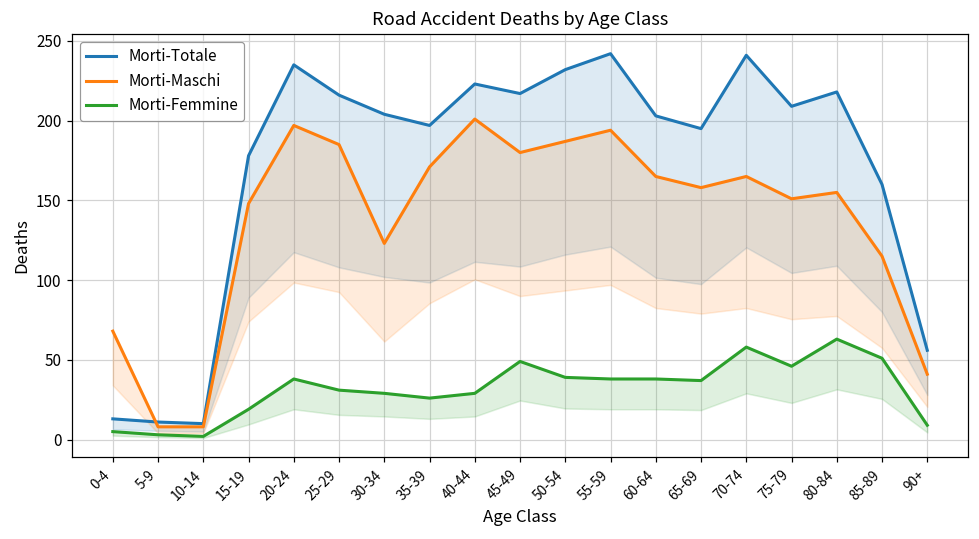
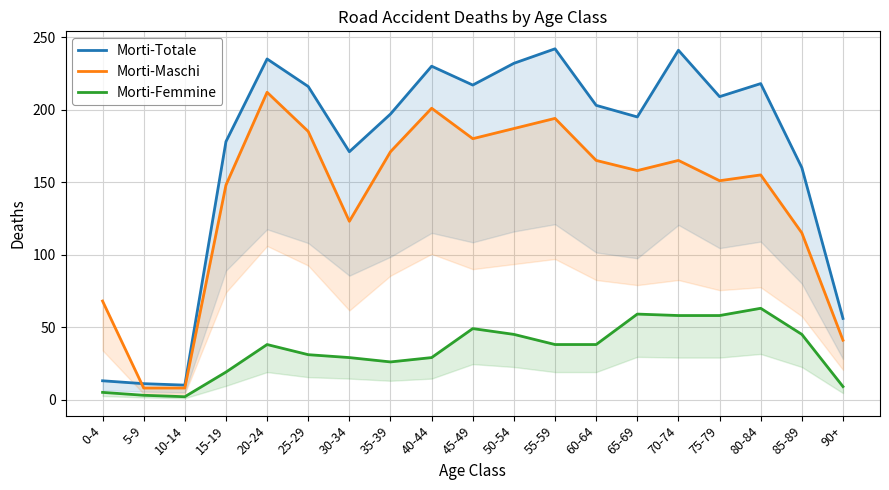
Morti-Maschi, 20-24: 197 -> 212
Morti-Totale, 30-34: 204 -> 171
Morti-Totale, 40-44: 223 -> 230
Morti-Femmine, 50-54: 39 -> 45
Morti-Femmine, 65-69: 37 -> 59
Morti-Femmine, 75-79: 46 -> 58
Morti-Femmine, 85-89: 51 -> 45
